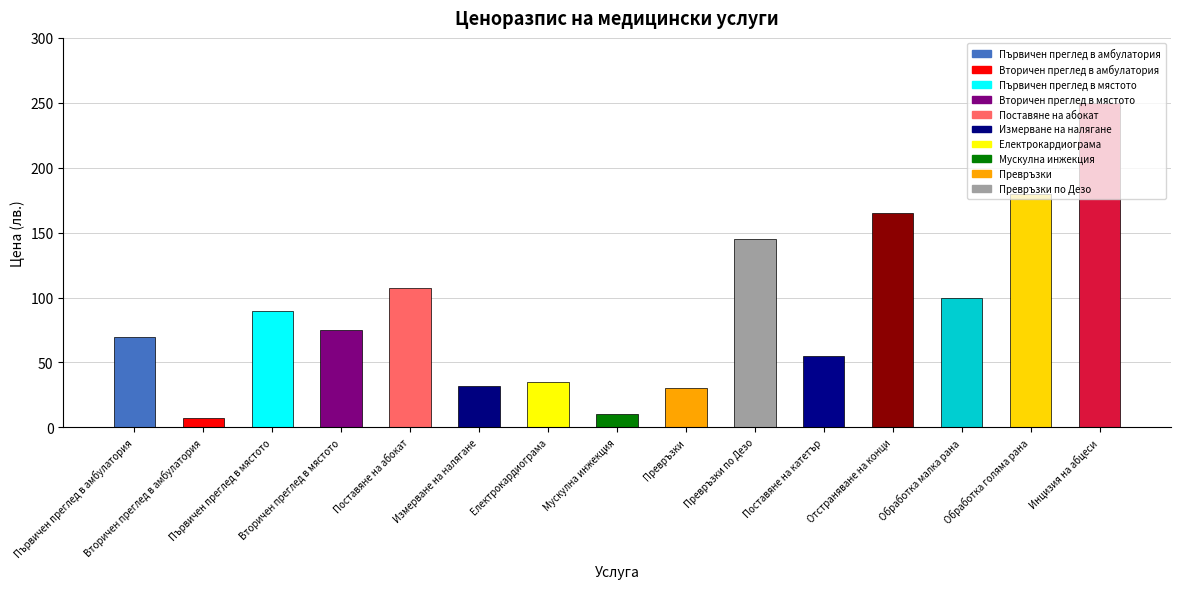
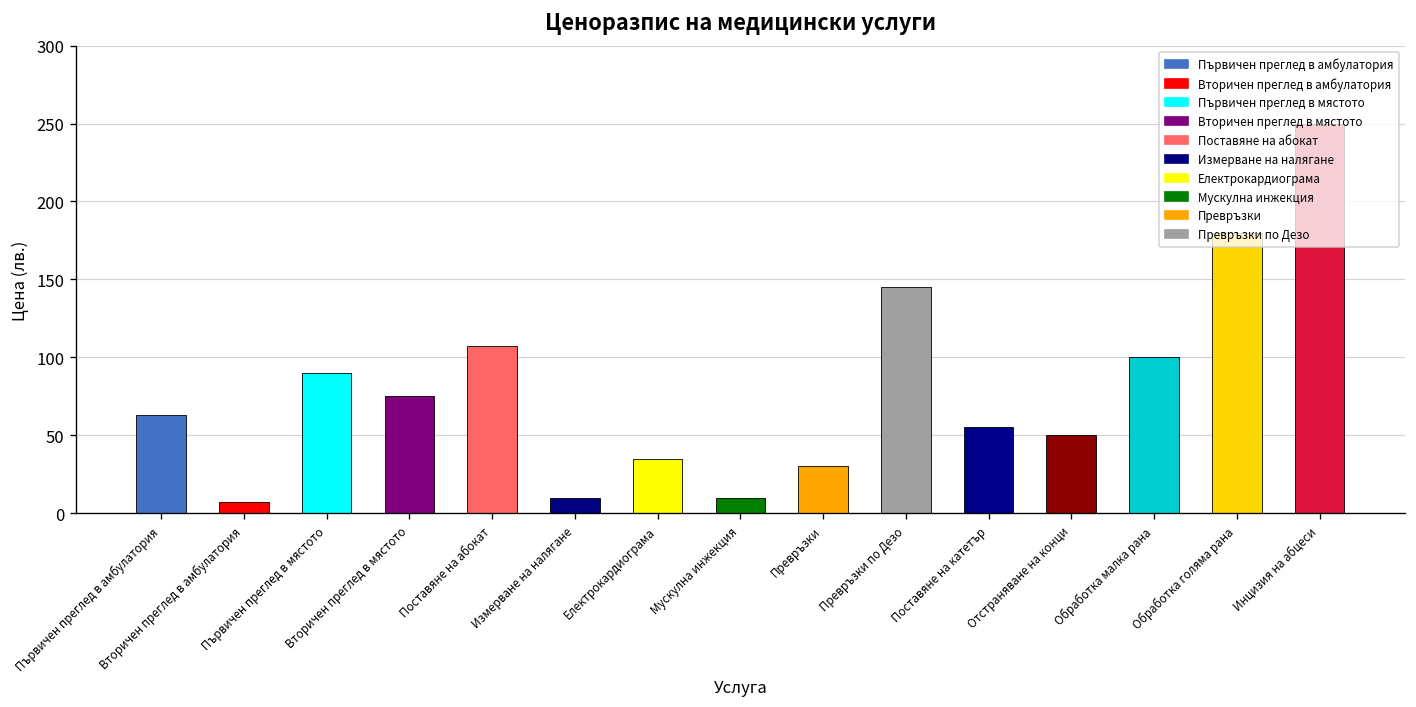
Първичен преглед в амбулатория: 70 -> 63
Измерване на налягане: 32 -> 10
Отстраняване на конци: 165 -> 50
